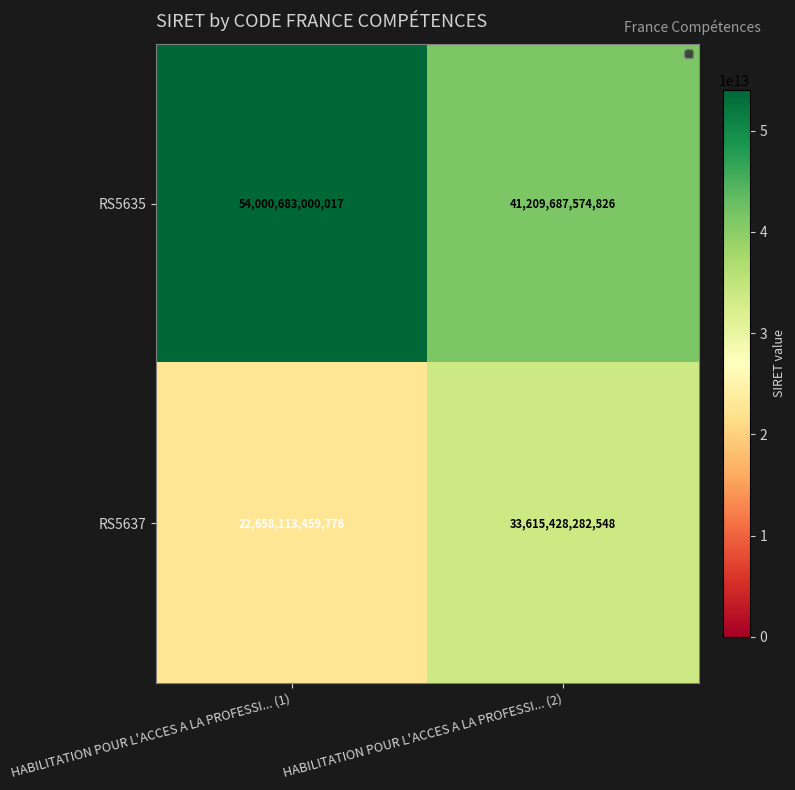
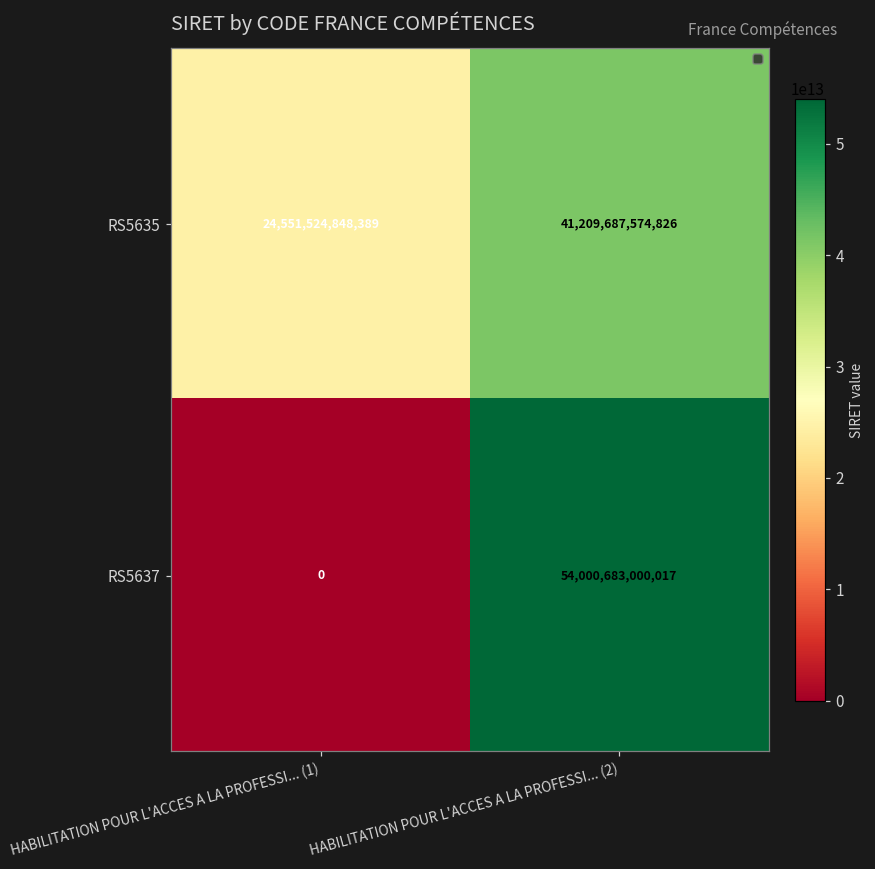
RS5635, HABILITATION POUR L'ACCES A LA PROFESSI... (1): 54,000,683,000,017 -> 24,551,524,848,389
RS5637, HABILITATION POUR L'ACCES A LA PROFESSI... (1): 22,658,113,459,776 -> 0
RS5637, HABILITATION POUR L'ACCES A LA PROFESSI... (2): 33,615,428,282,548 -> 54,000,683,000,017
